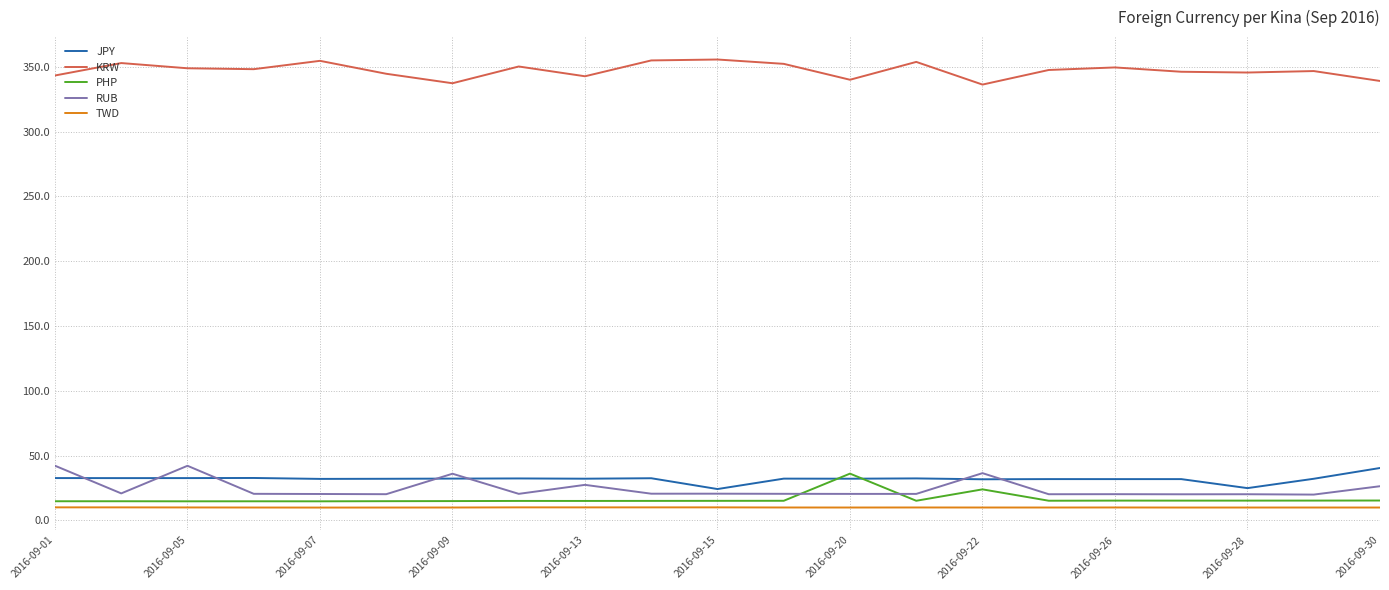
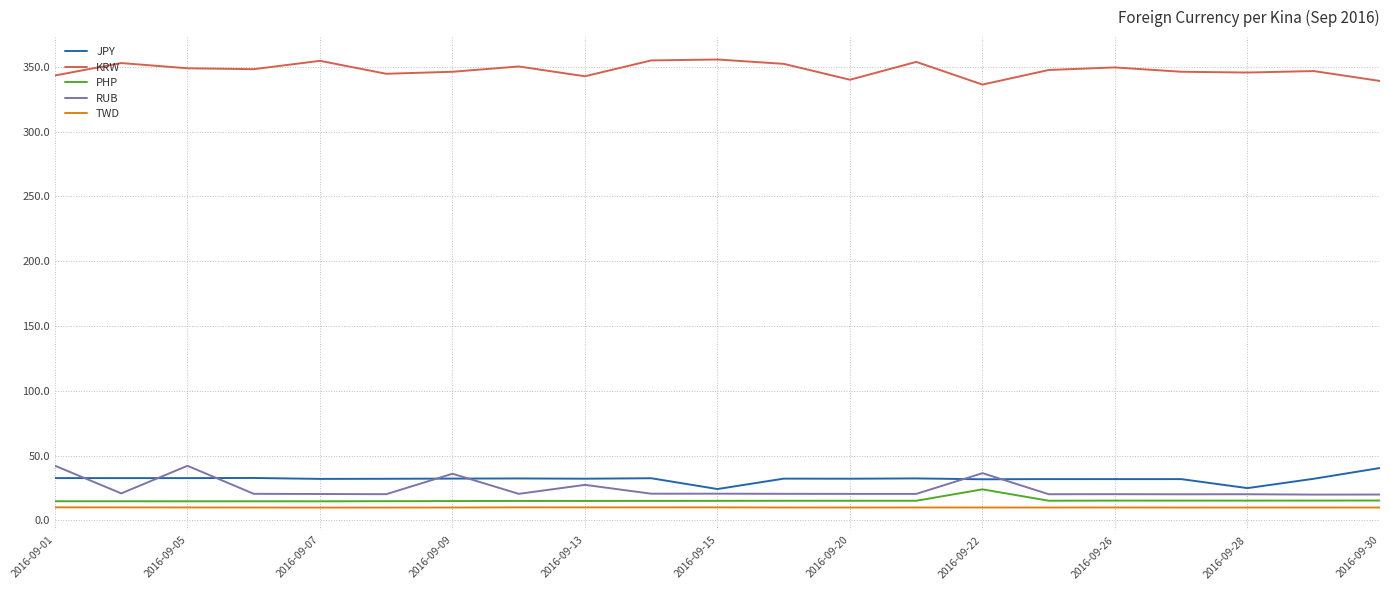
KRW, 2016-09-09: 337 -> 346
PHP, 2016-09-20: 36 -> 15
RUB, 2016-09-30: 26 -> 20
